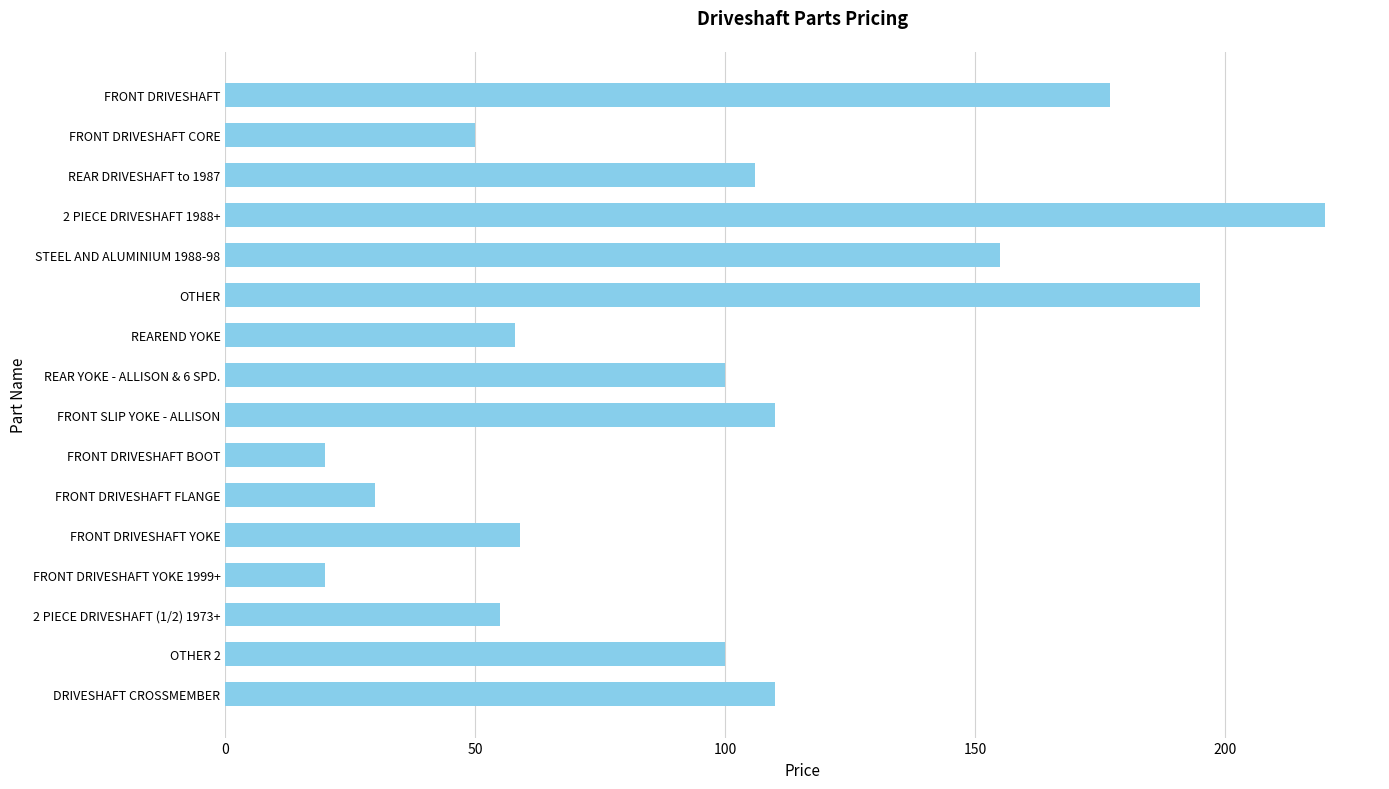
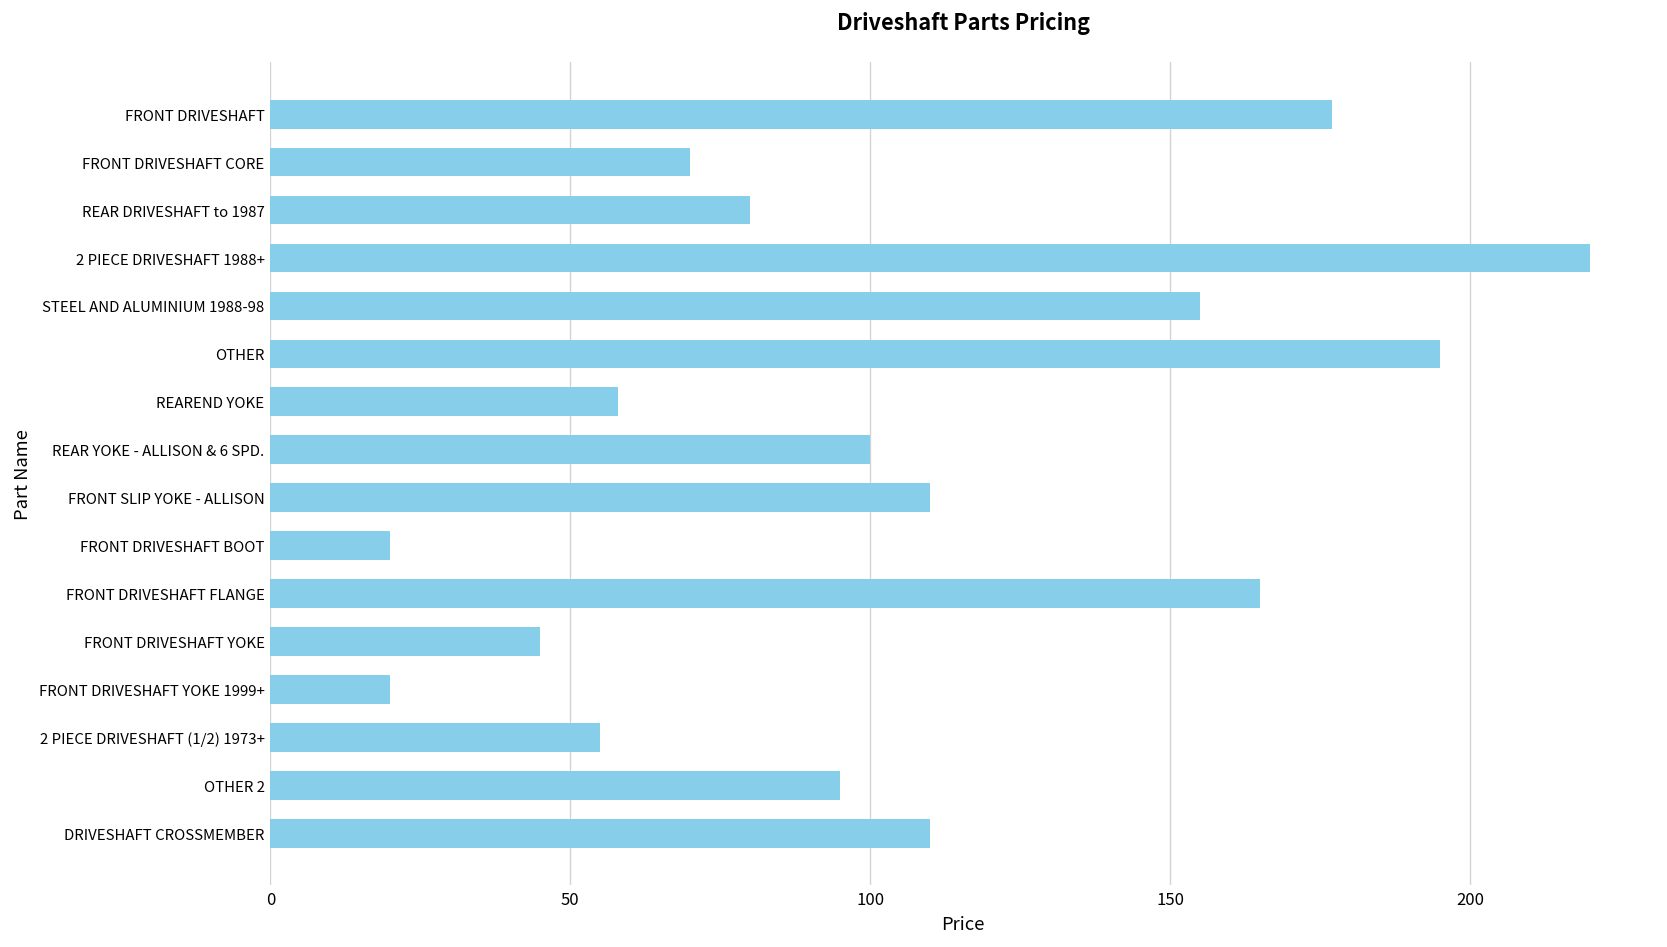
FRONT DRIVESHAFT CORE: 50 -> 70
REAR DRIVESHAFT to 1987: 106 -> 80
FRONT DRIVESHAFT FLANGE: 30 -> 165
FRONT DRIVESHAFT YOKE: 59 -> 45
OTHER 2: 100 -> 95
